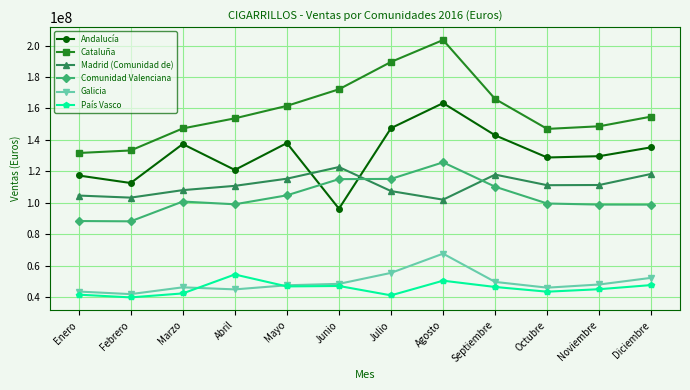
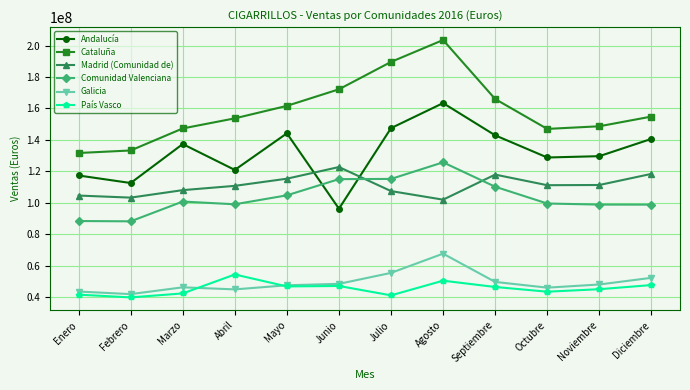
Andalucía, Mayo: 138000000 -> 144000000
Andalucía, Diciembre: 135000000 -> 141000000
